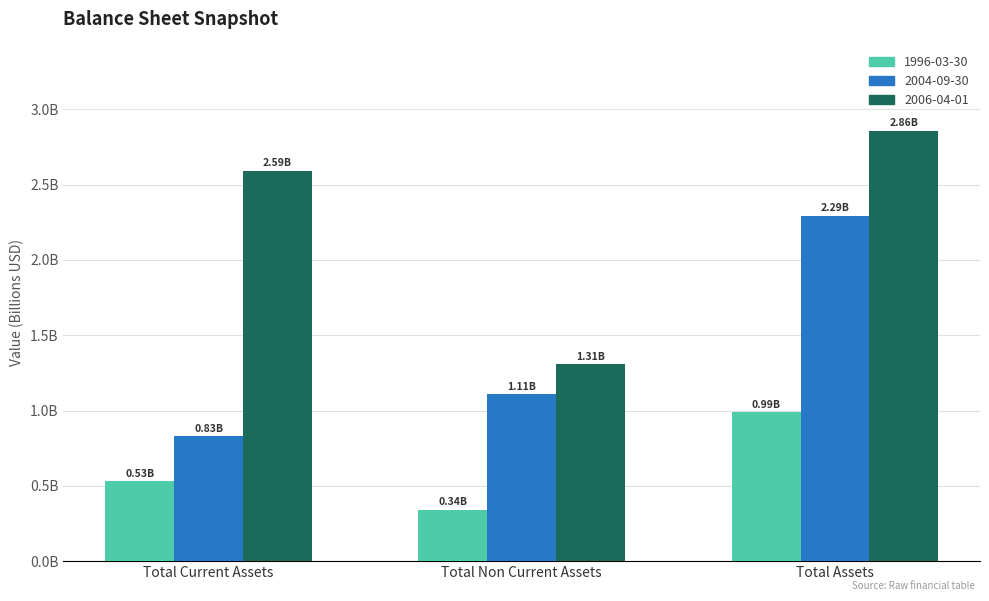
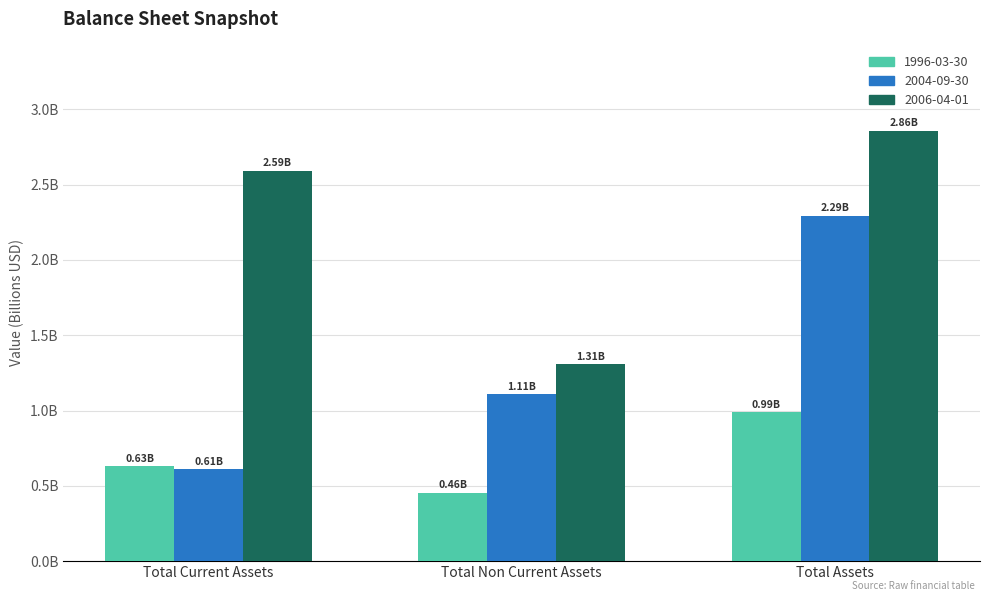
1996-03-30, Total Current Assets: 0.53B -> 0.63B
2004-09-30, Total Current Assets: 0.83B -> 0.61B
1996-03-30, Total Non Current Assets: 0.34B -> 0.46B
